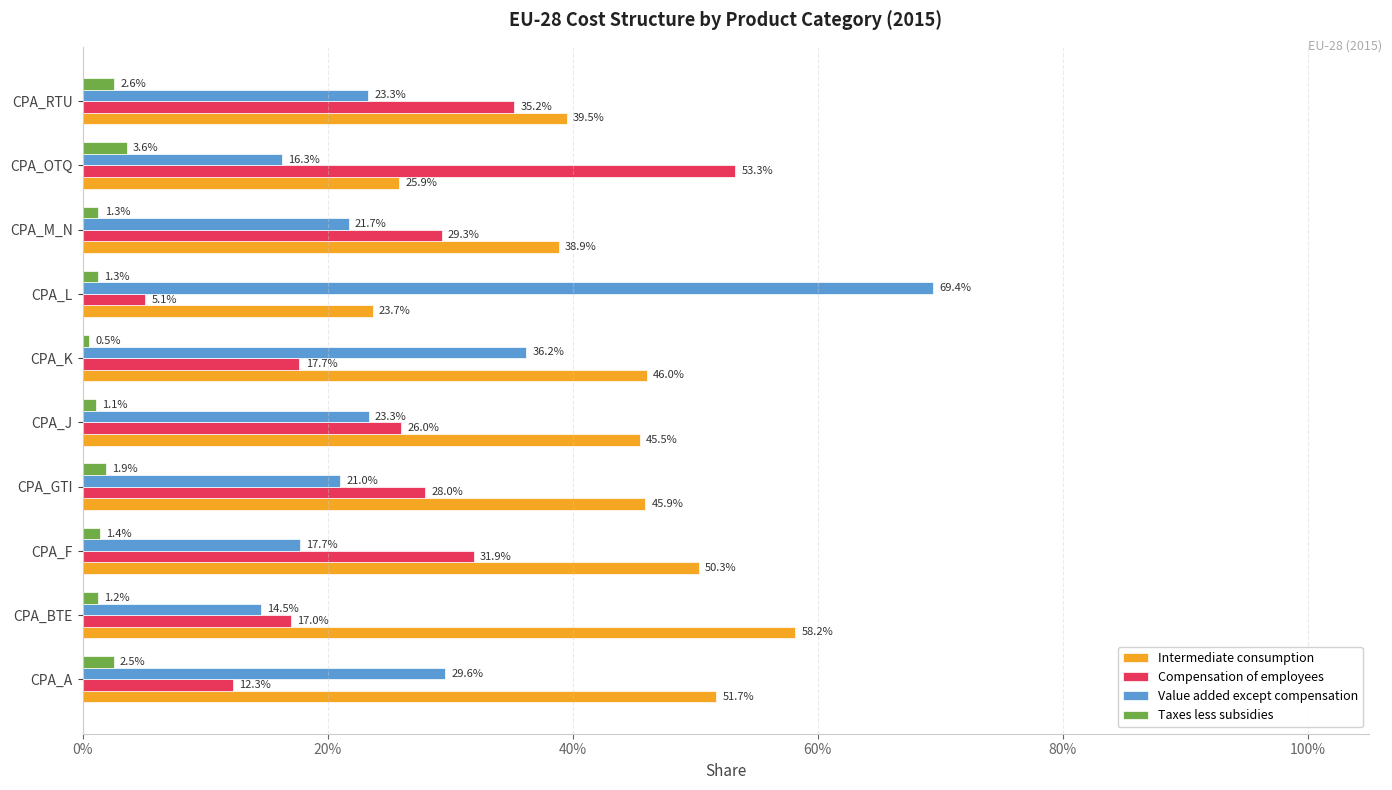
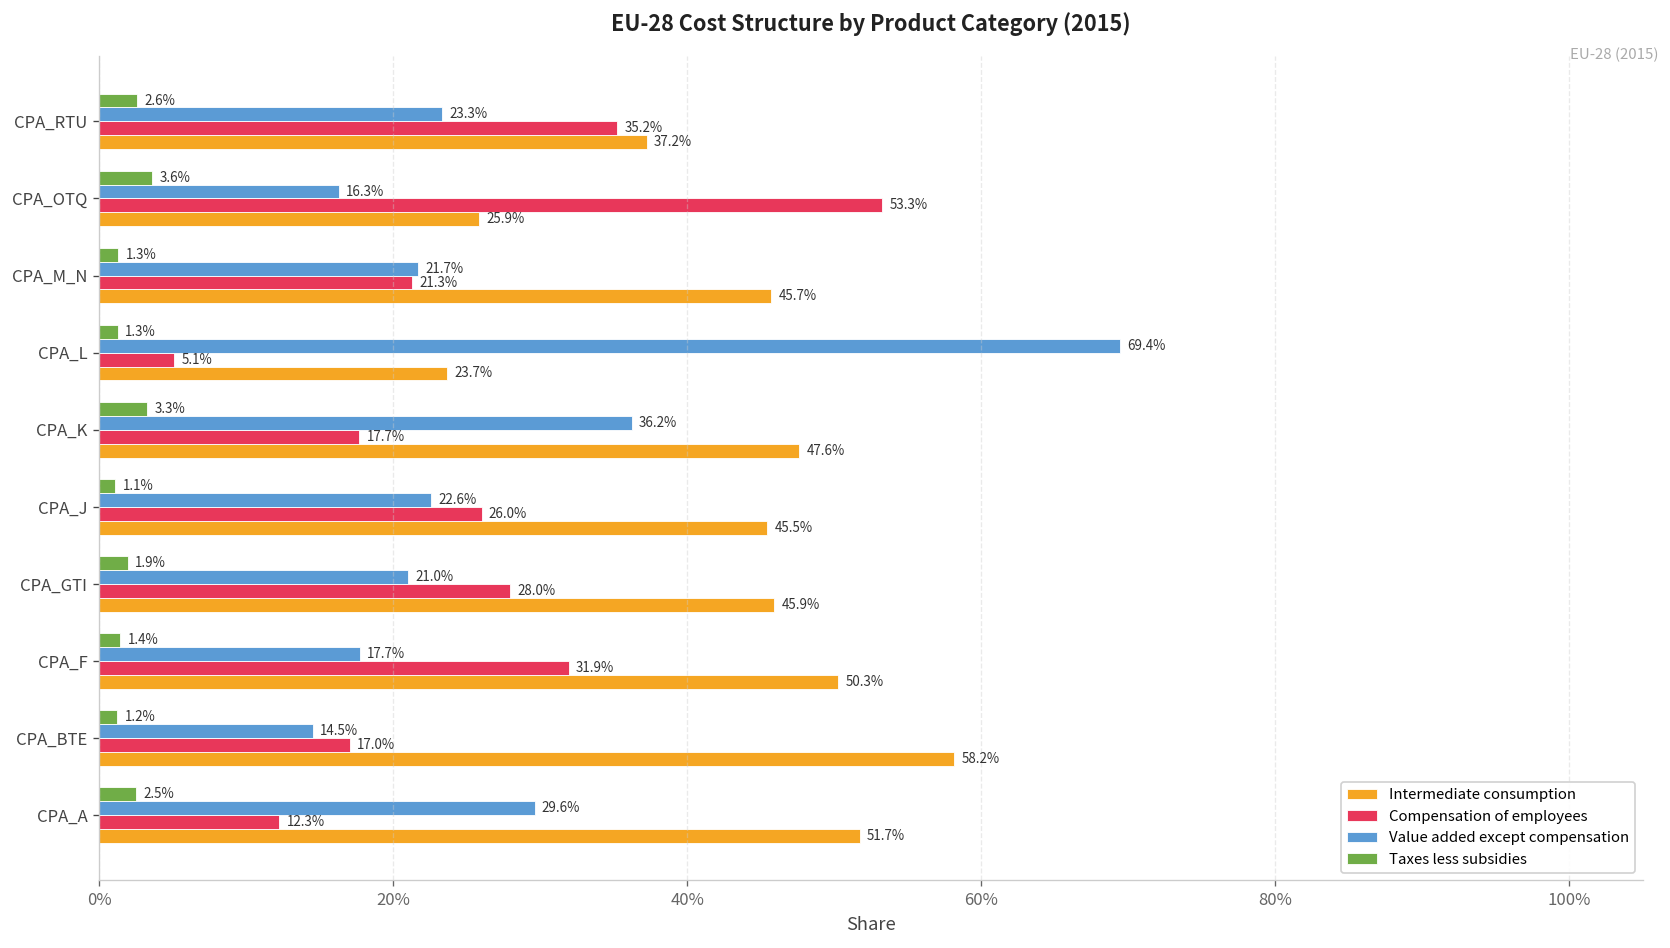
Intermediate consumption, CPA_RTU: 39.5% -> 37.2%
Compensation of employees, CPA_M_N: 29.3% -> 21.3%
Intermediate consumption, CPA_M_N: 38.9% -> 45.7%
Taxes less subsidies, CPA_K: 0.5% -> 3.3%
Intermediate consumption, CPA_K: 46.0% -> 47.6%
Value added except compensation, CPA_J: 23.3% -> 22.6%
